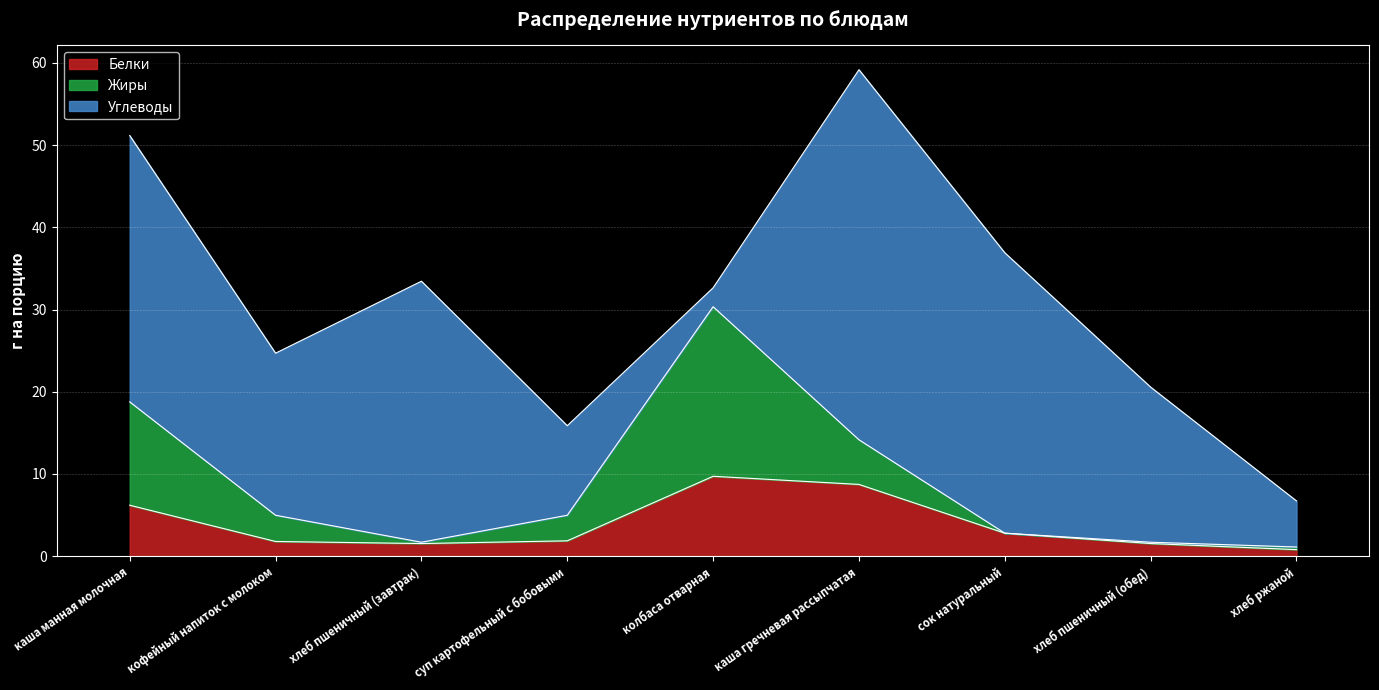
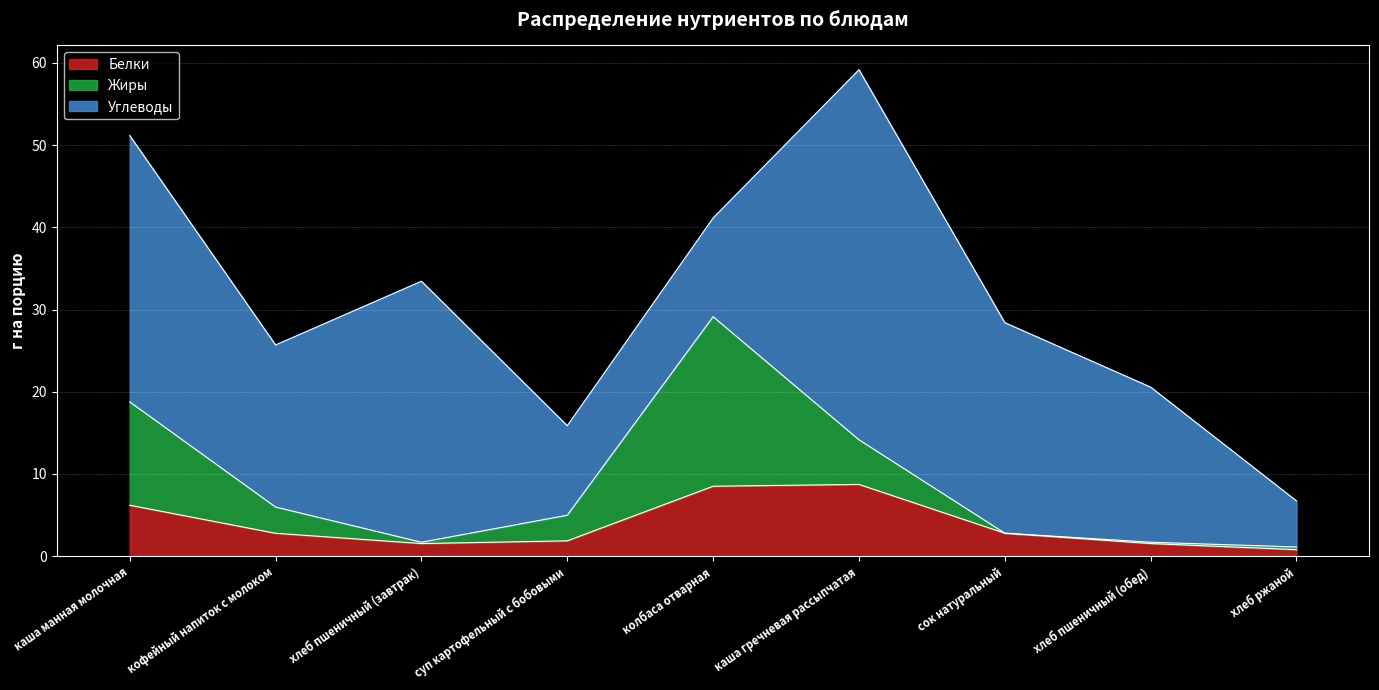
Белки, кофейный напиток с молоком: 2 -> 3
Белки, колбаса отварная: 10 -> 9
Углеводы, колбаса отварная: 2 -> 12
Углеводы, сок натуральный: 34 -> 26
